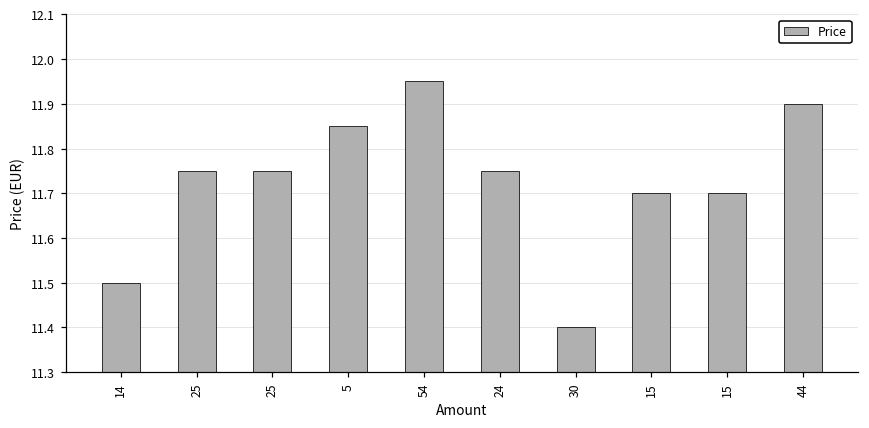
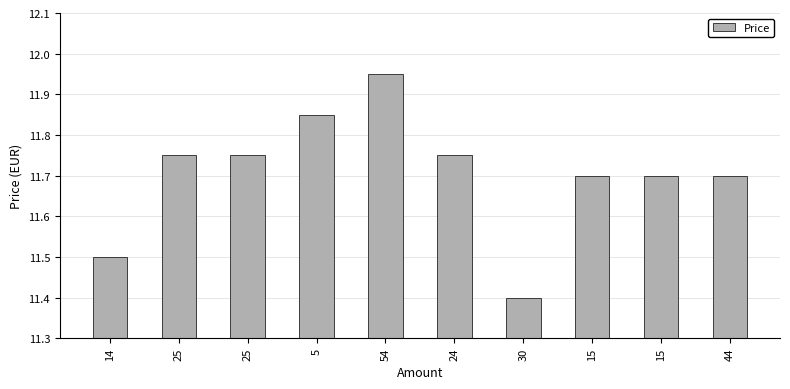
44: 11.9 -> 11.7
